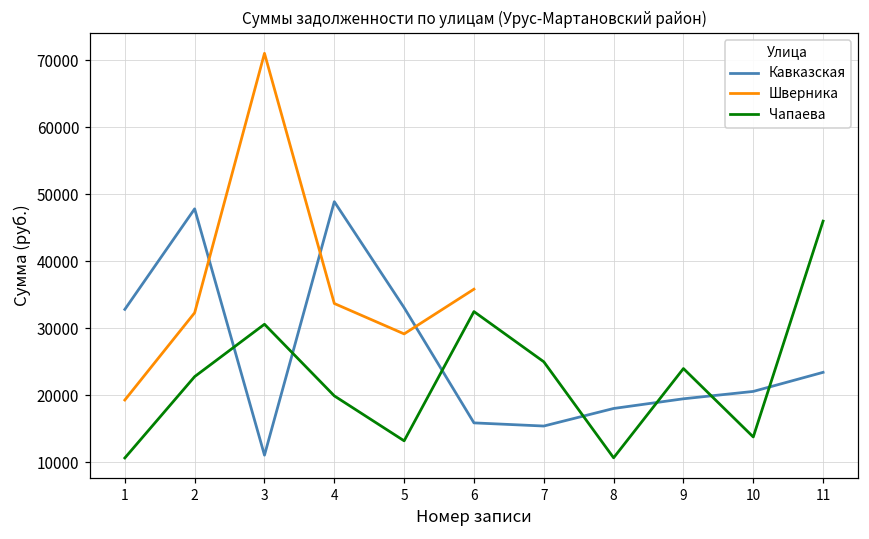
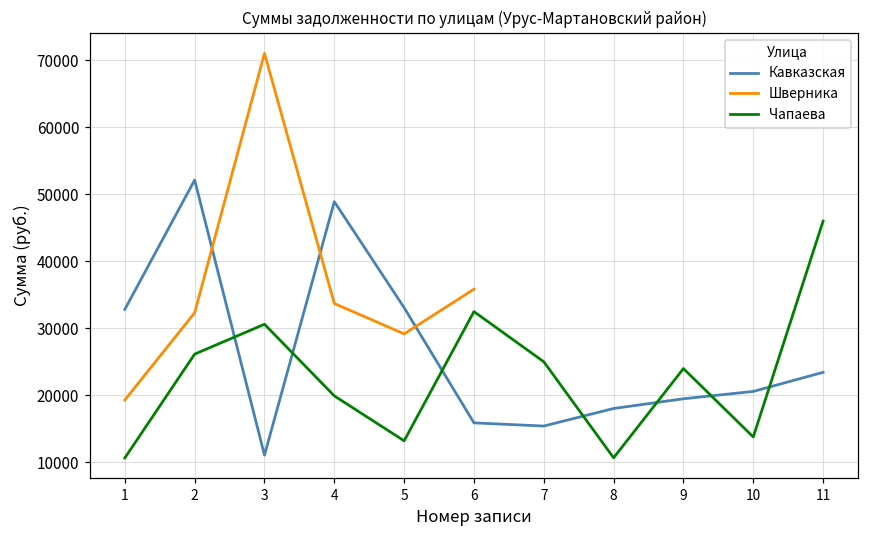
Кавказская, 2: 48000 -> 52000
Чапаева, 2: 23000 -> 26000
